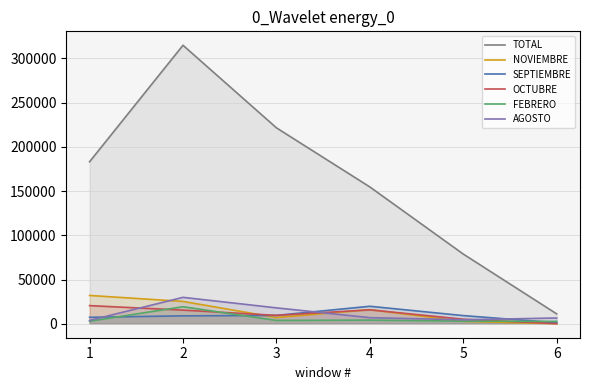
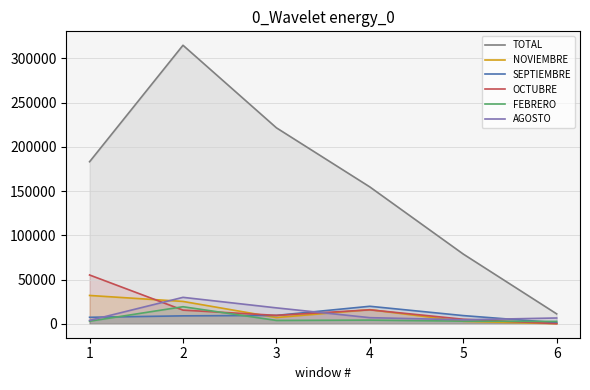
OCTUBRE, 1: 20000 -> 60000
